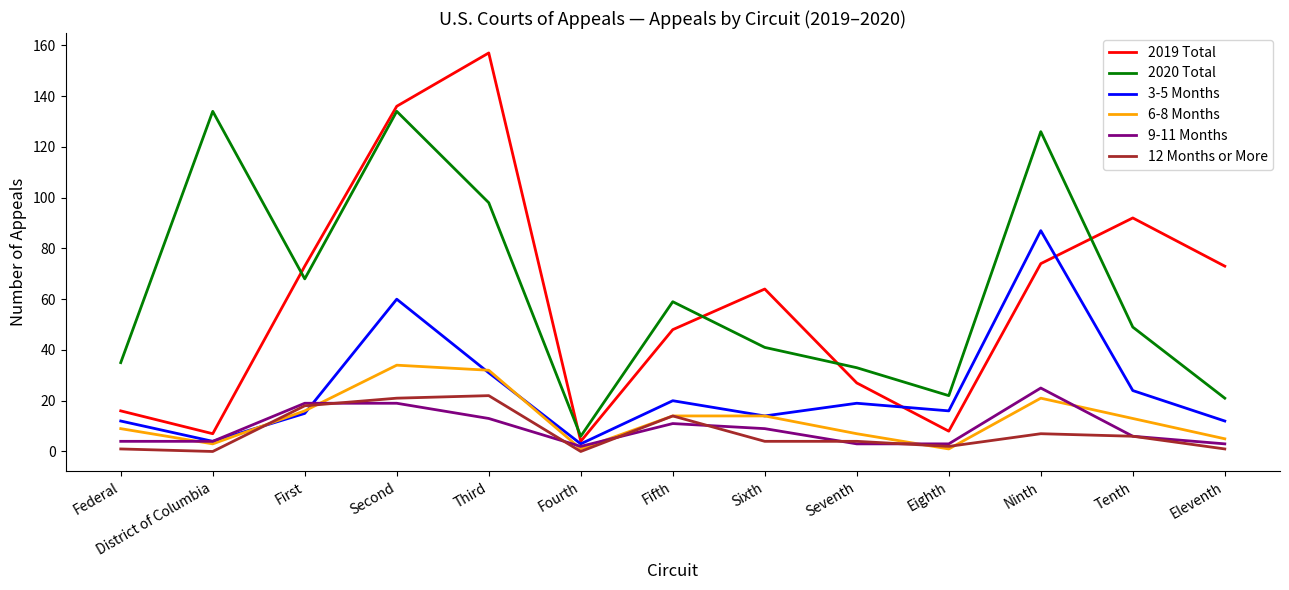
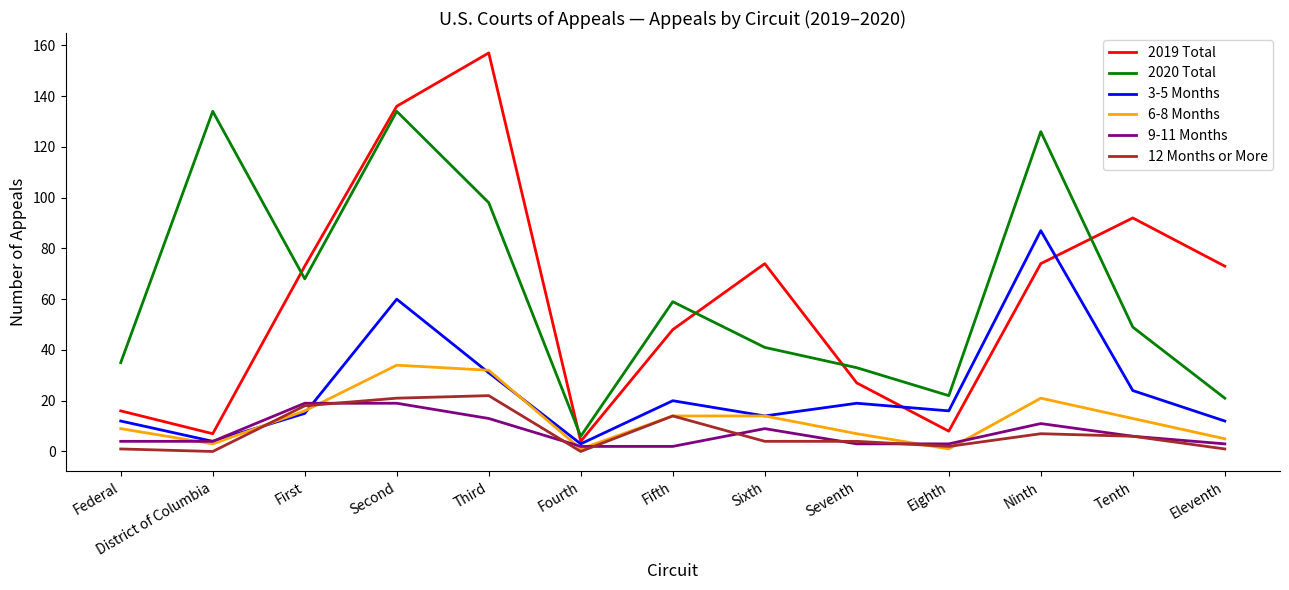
9-11 Months, Fifth: 11 -> 2
2019 Total, Sixth: 64 -> 74
9-11 Months, Ninth: 25 -> 11
